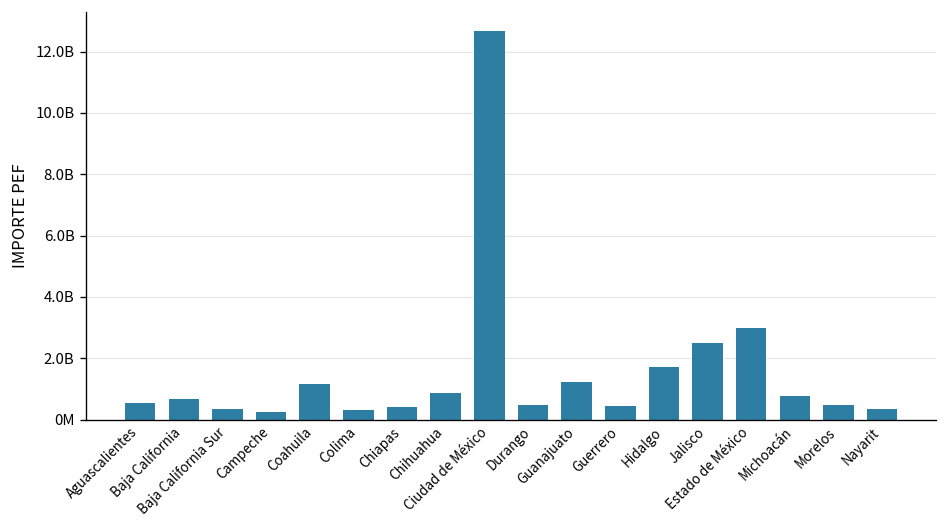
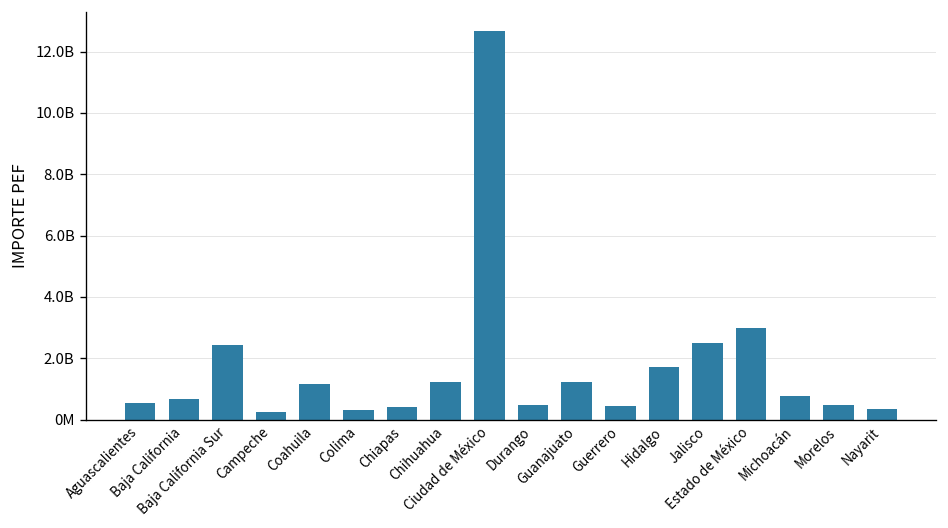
Baja California Sur: 300000000 -> 2400000000
Chihuahua: 900000000 -> 1200000000
